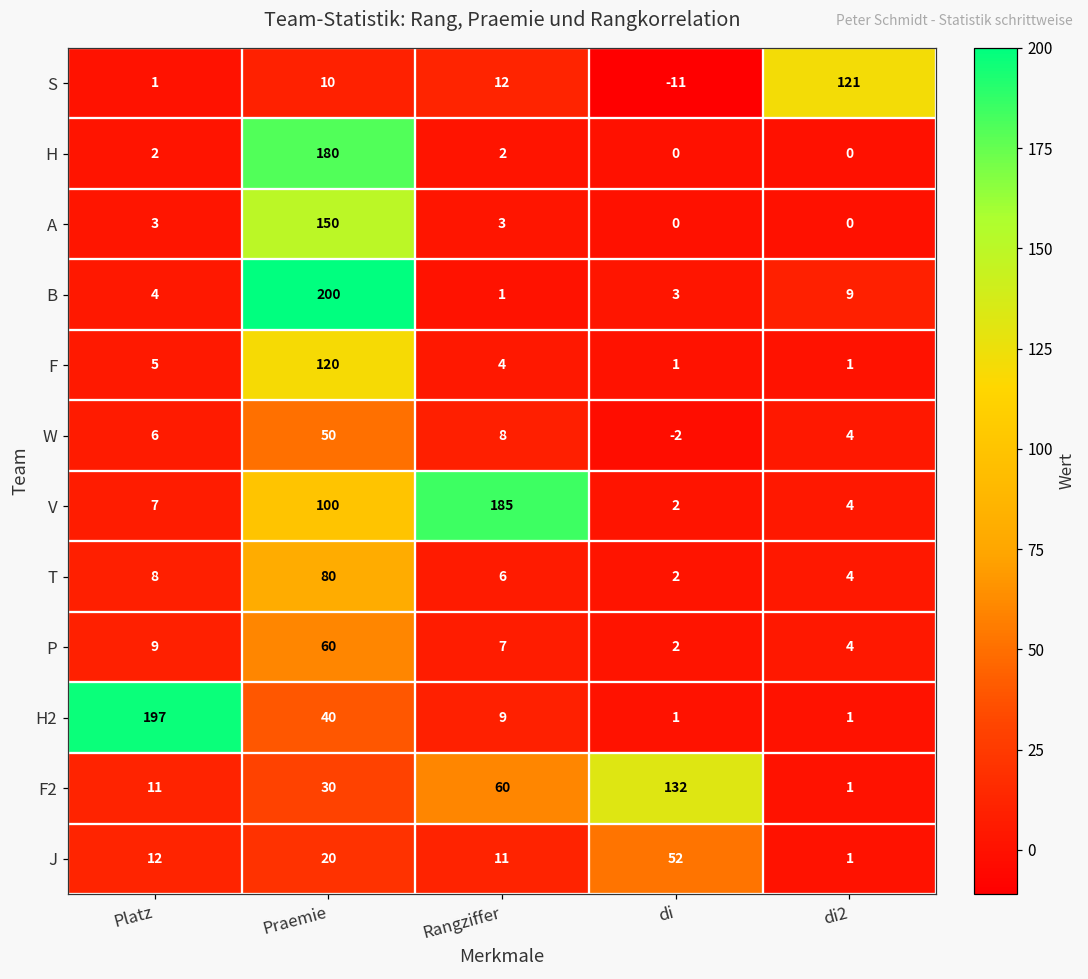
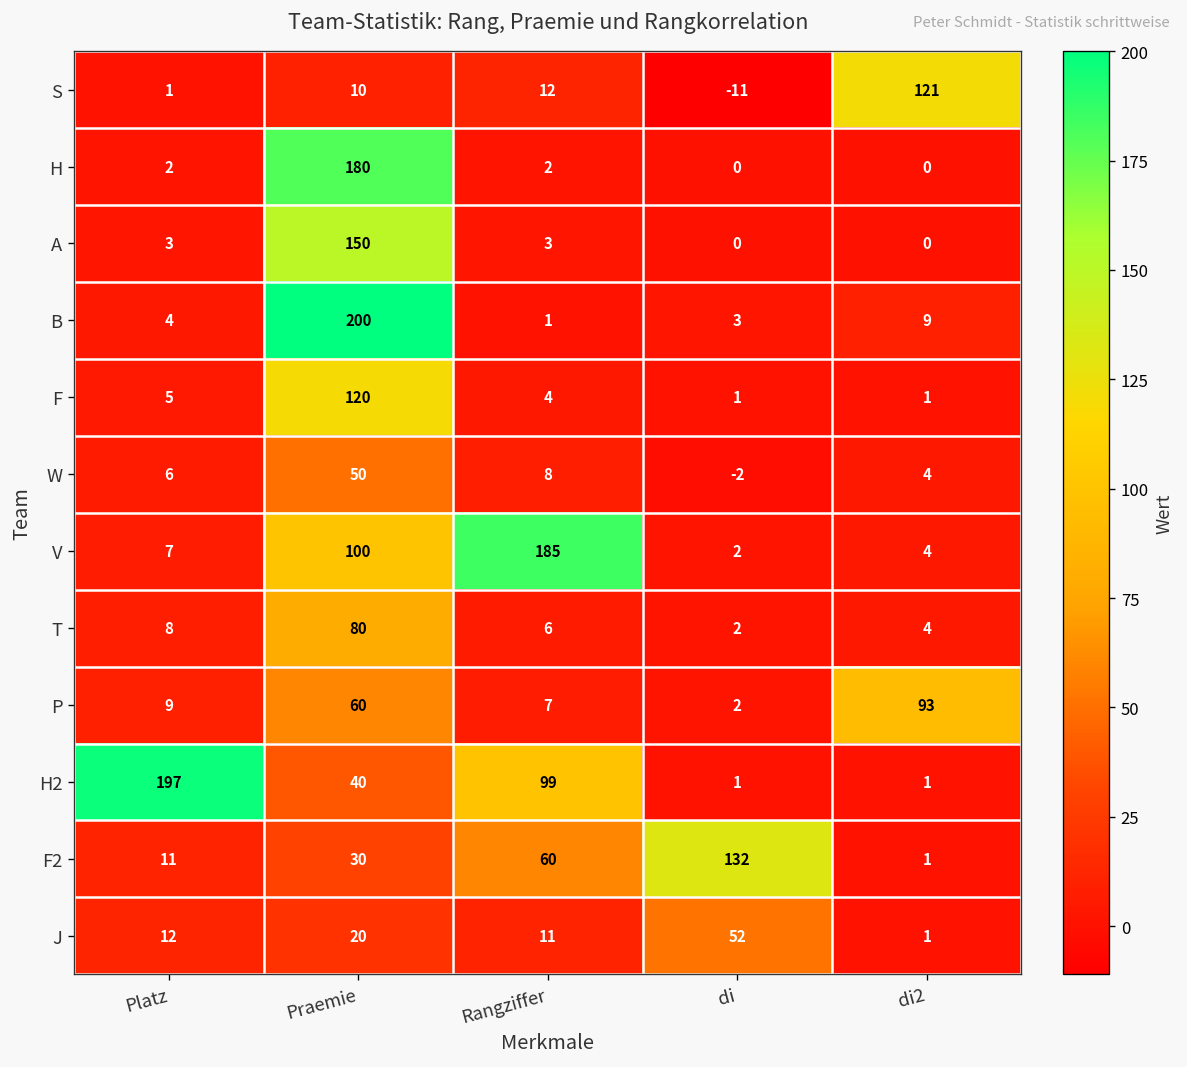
P, di2: 4 -> 93
H2, Rangziffer: 9 -> 99
